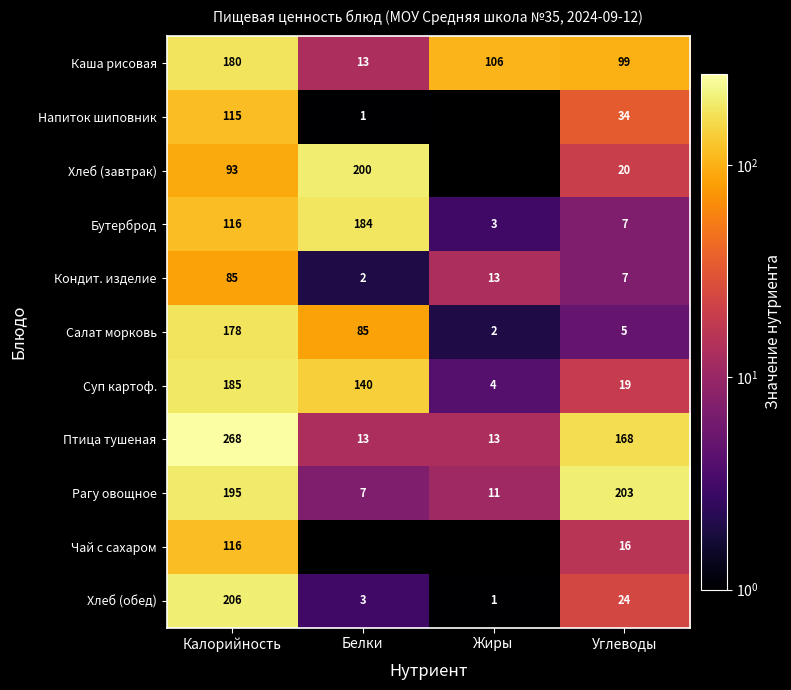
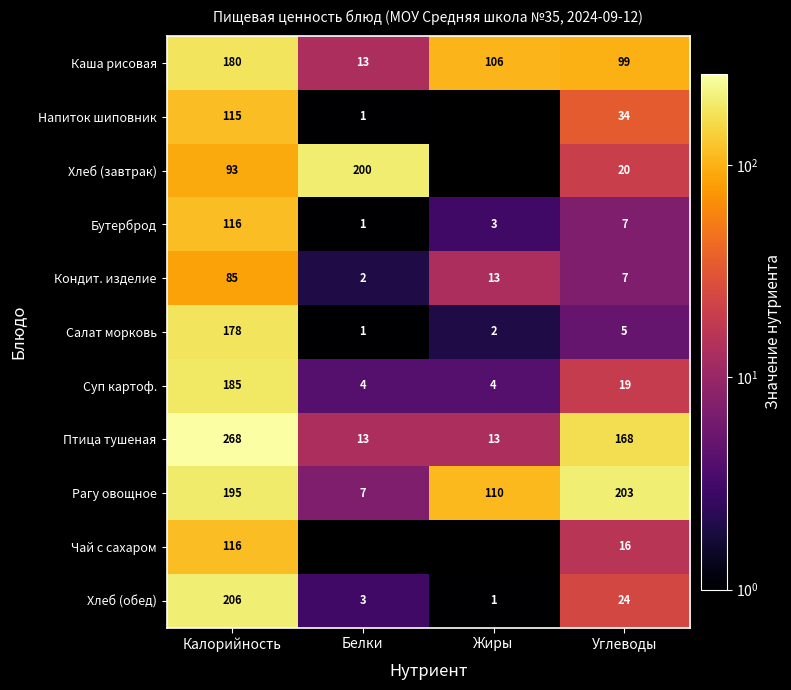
Бутерброд, Белки: 184 -> 1
Салат морковь, Белки: 85 -> 1
Суп картоф., Белки: 140 -> 4
Рагу овощное, Жиры: 11 -> 110
